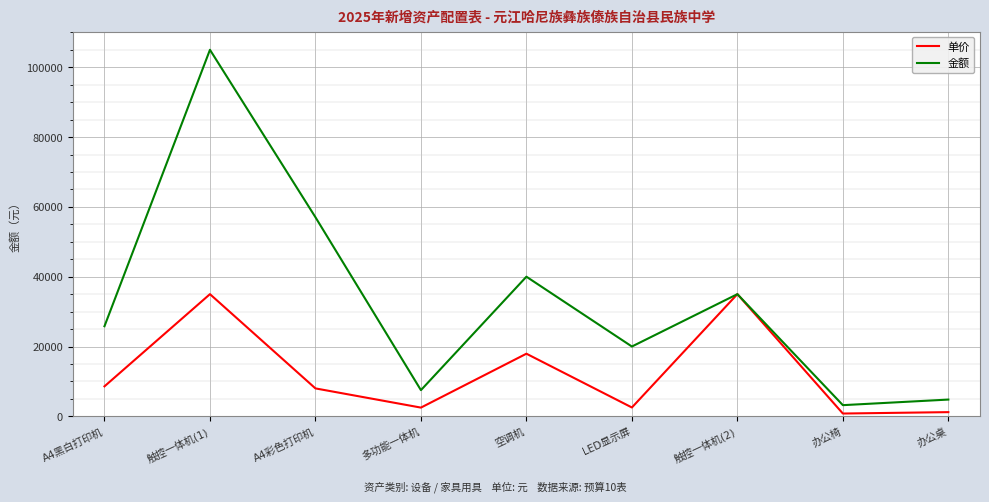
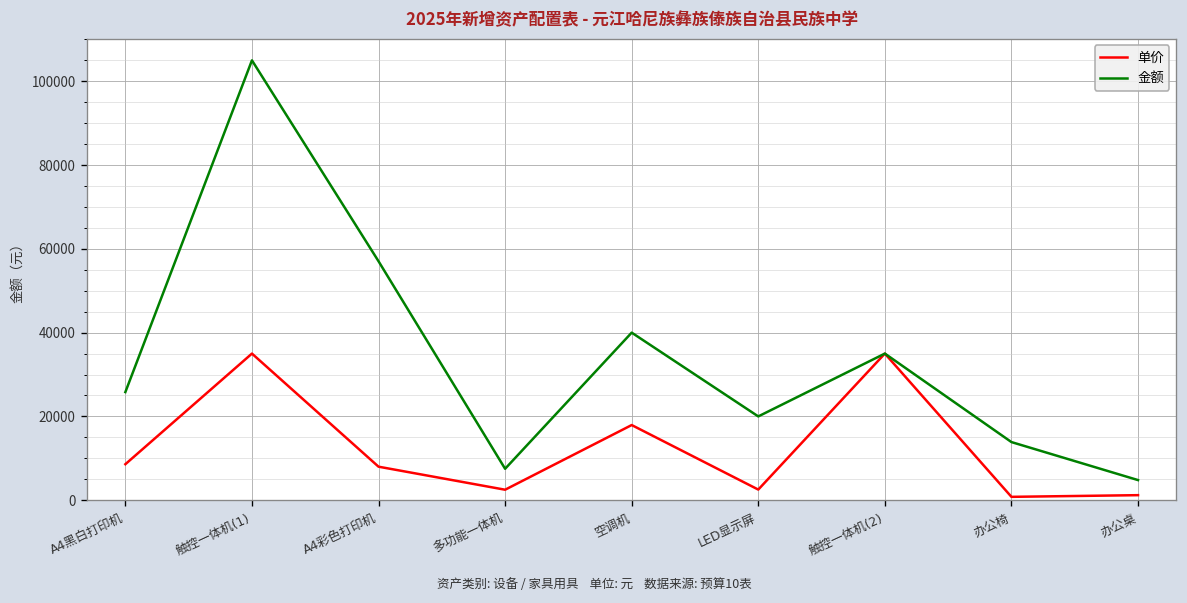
金额, 办公椅: 3000 -> 14000
